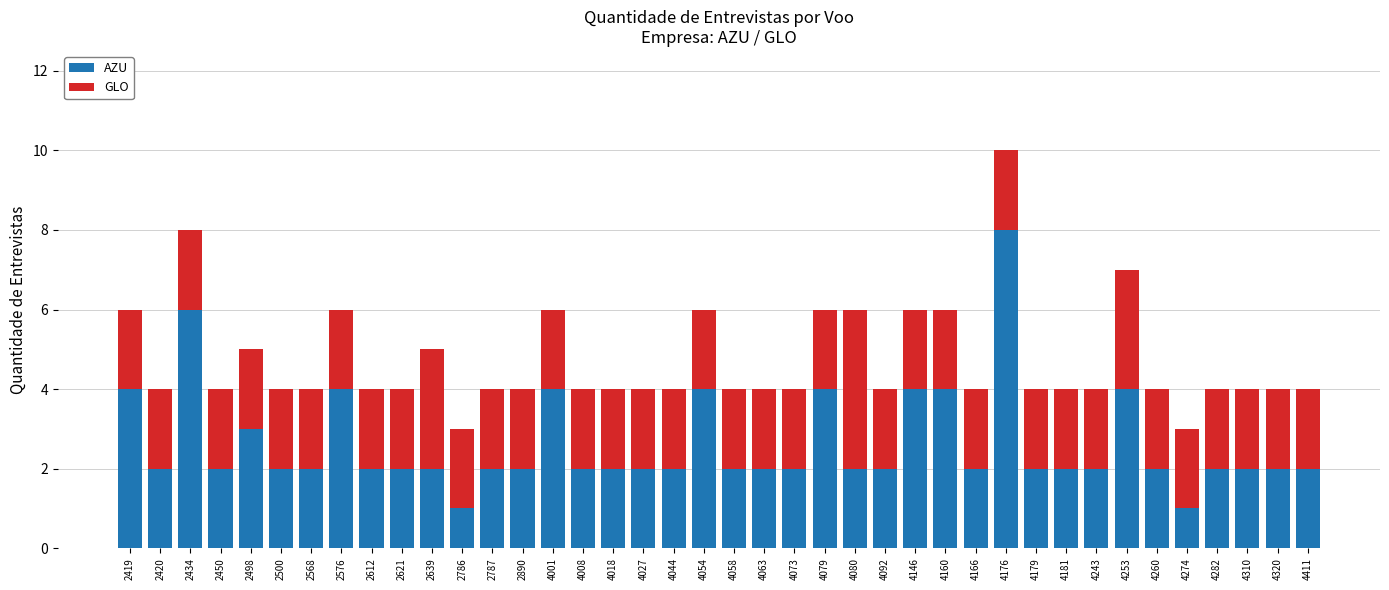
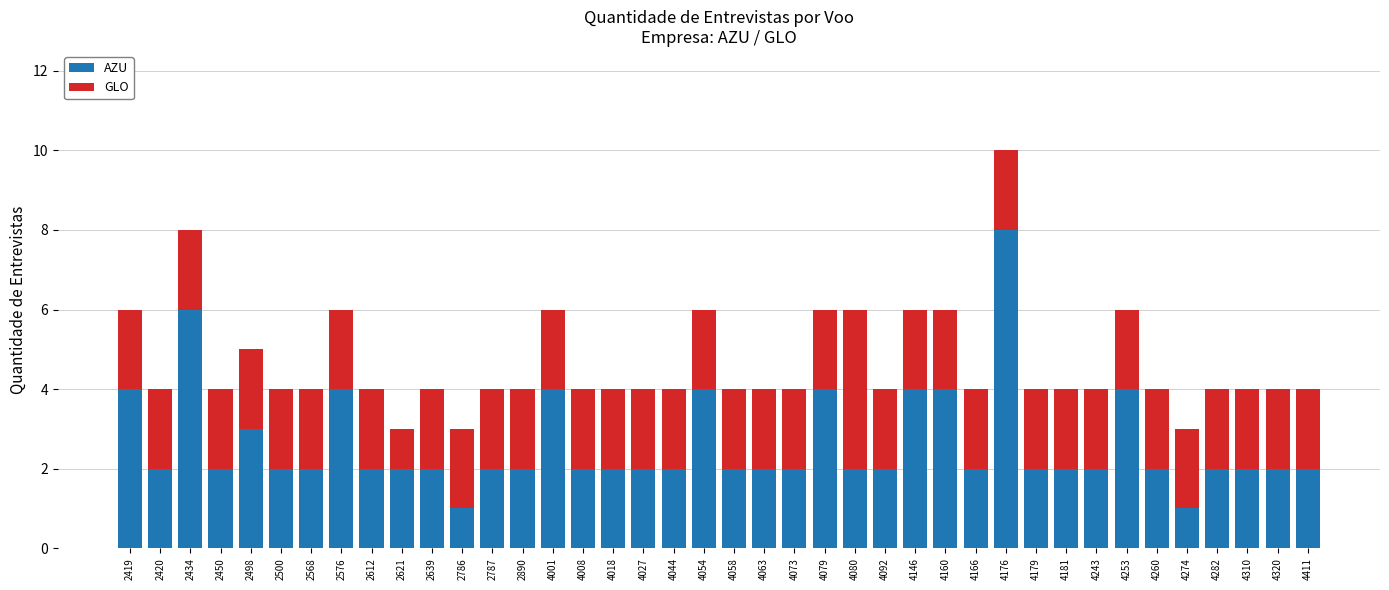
GLO, 2621: 2 -> 1
GLO, 2639: 3 -> 2
GLO, 4253: 3 -> 2
